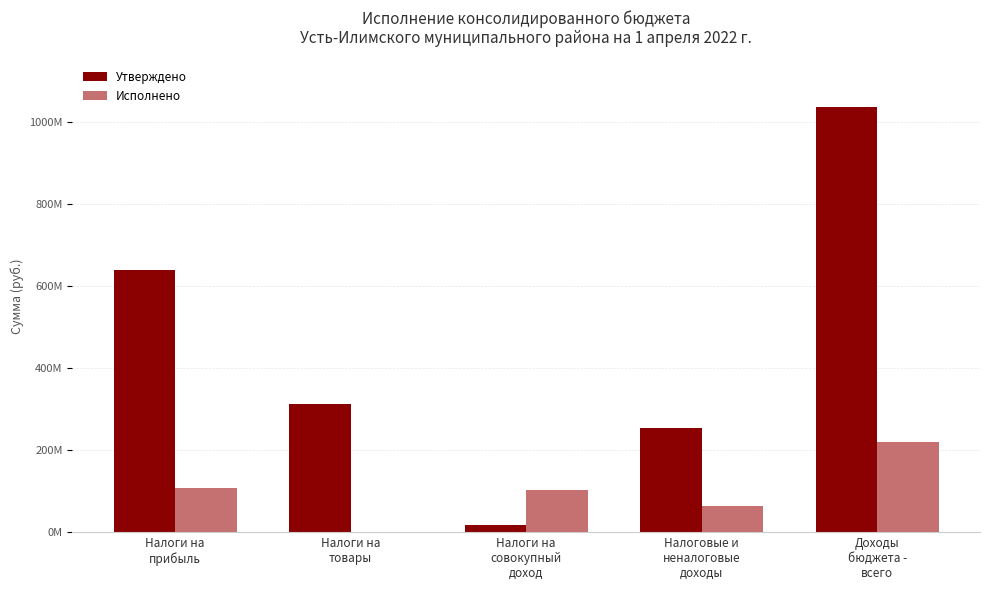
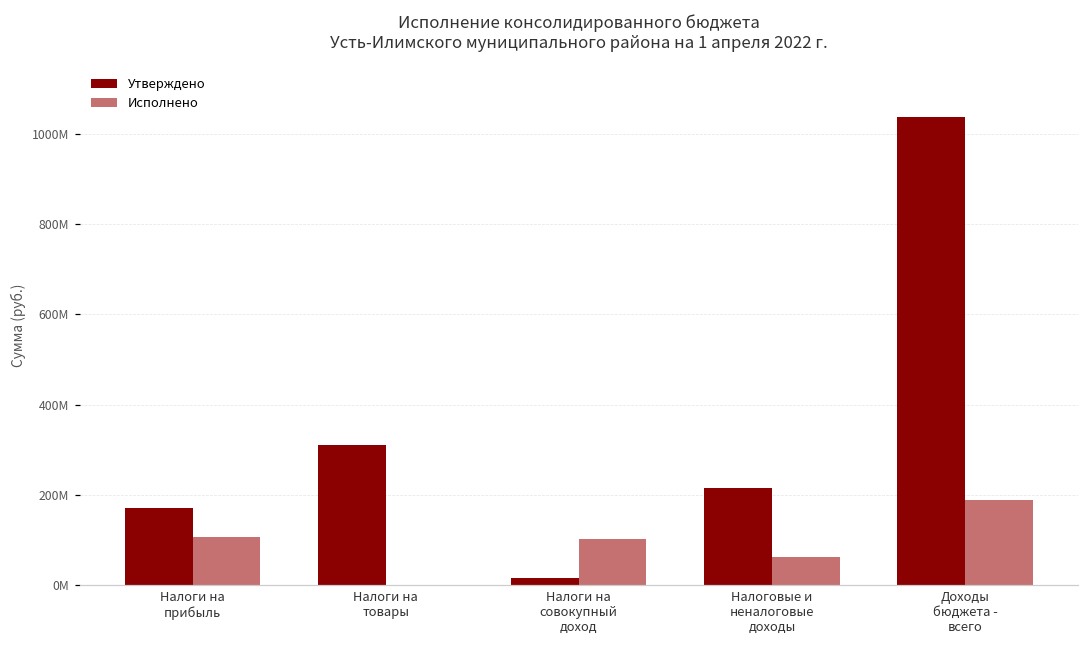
Утверждено, Налоги на прибыль: 640000000 -> 170000000
Утверждено, Налоговые и неналоговые доходы: 250000000 -> 210000000
Исполнено, Доходы бюджета - всего: 220000000 -> 190000000
